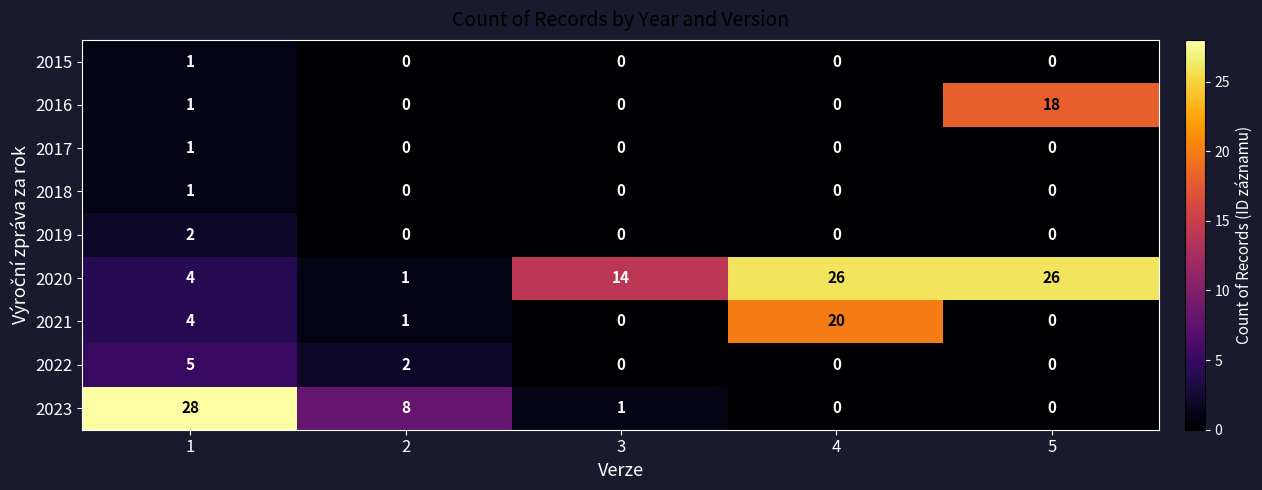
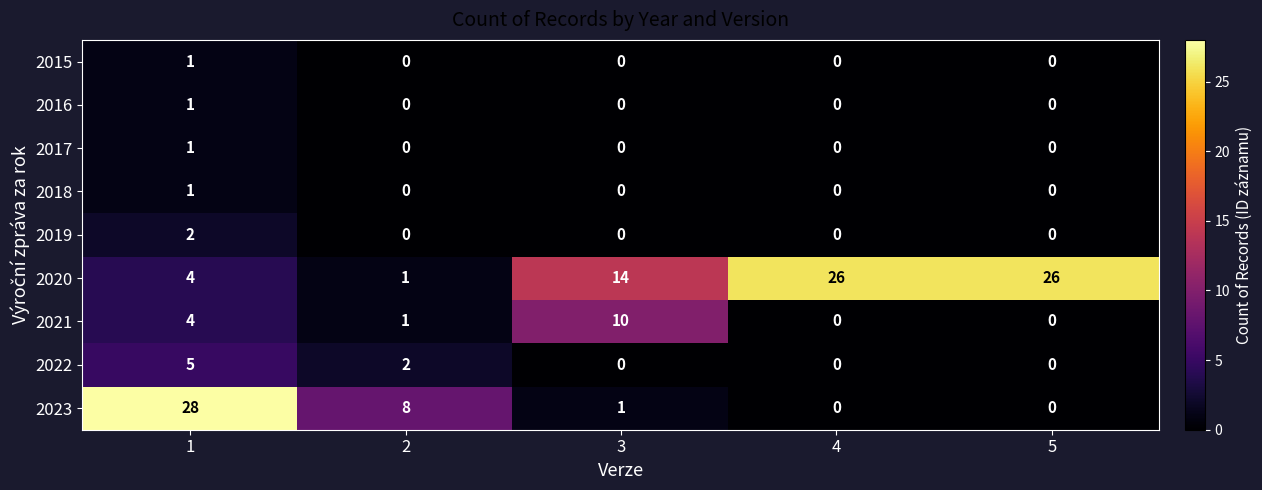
2016, 5: 18 -> 0
2021, 3: 0 -> 10
2021, 4: 20 -> 0
